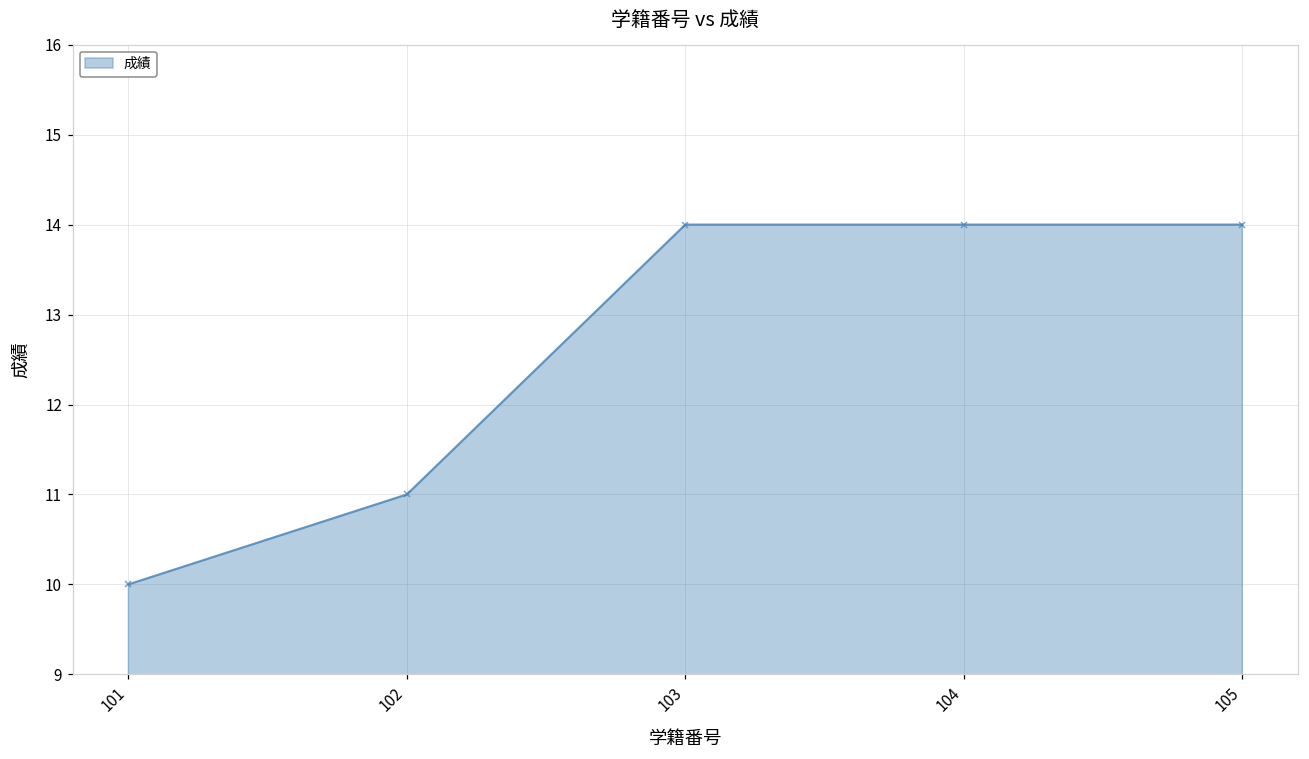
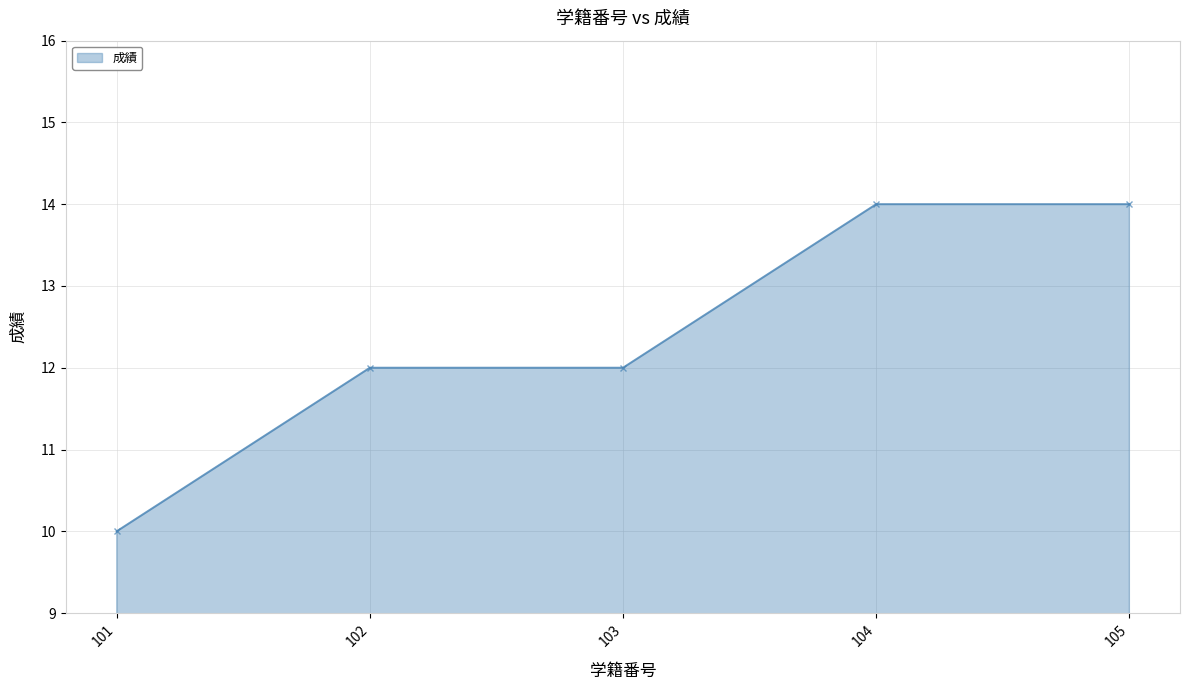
102: 11 -> 12
103: 14 -> 12
